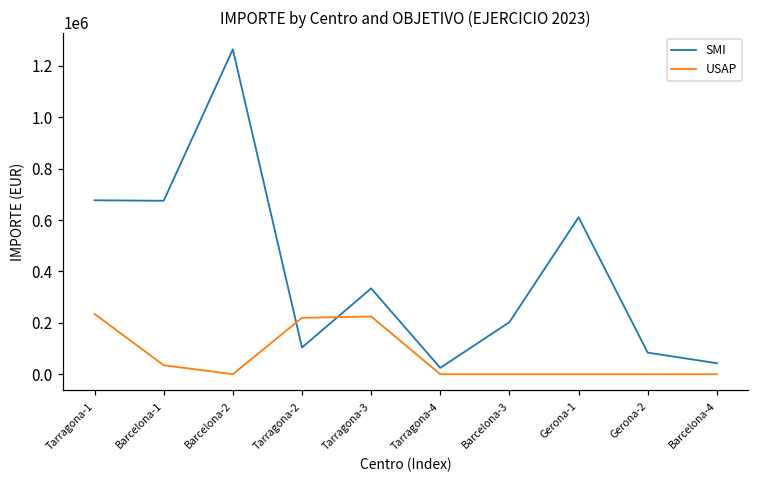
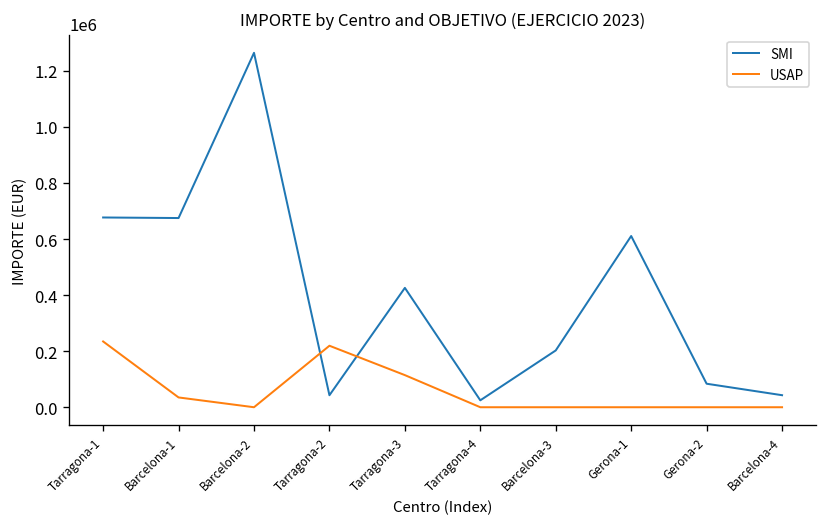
SMI, Tarragona-2: 100000 -> 40000
SMI, Tarragona-3: 330000 -> 430000
USAP, Tarragona-3: 220000 -> 110000
